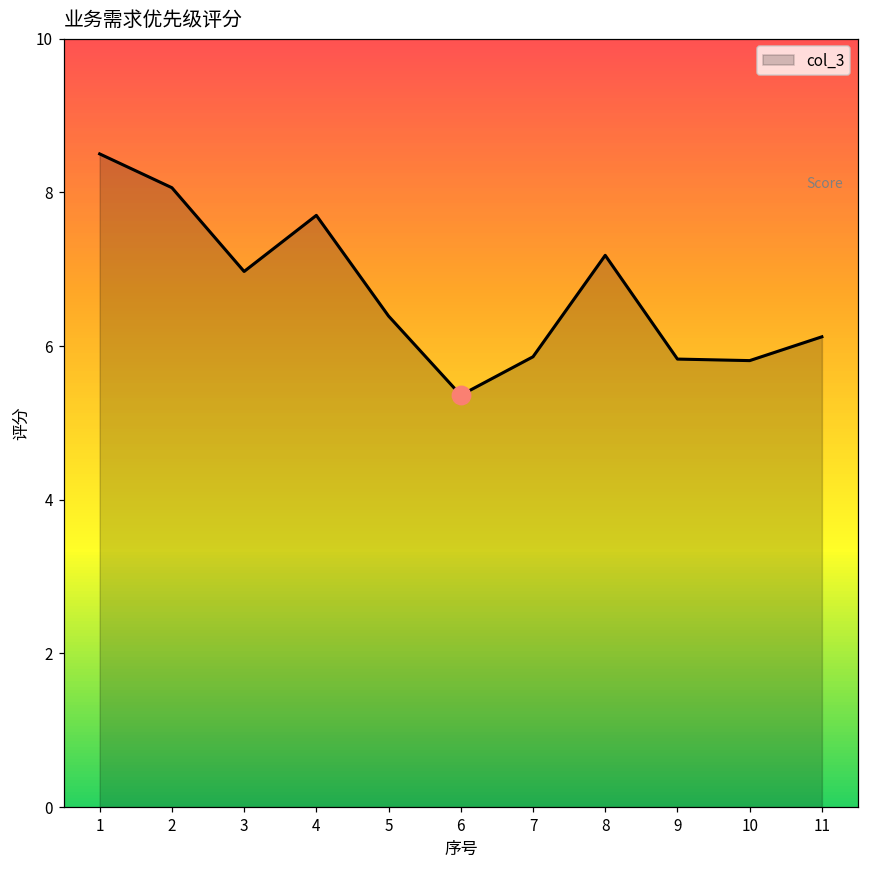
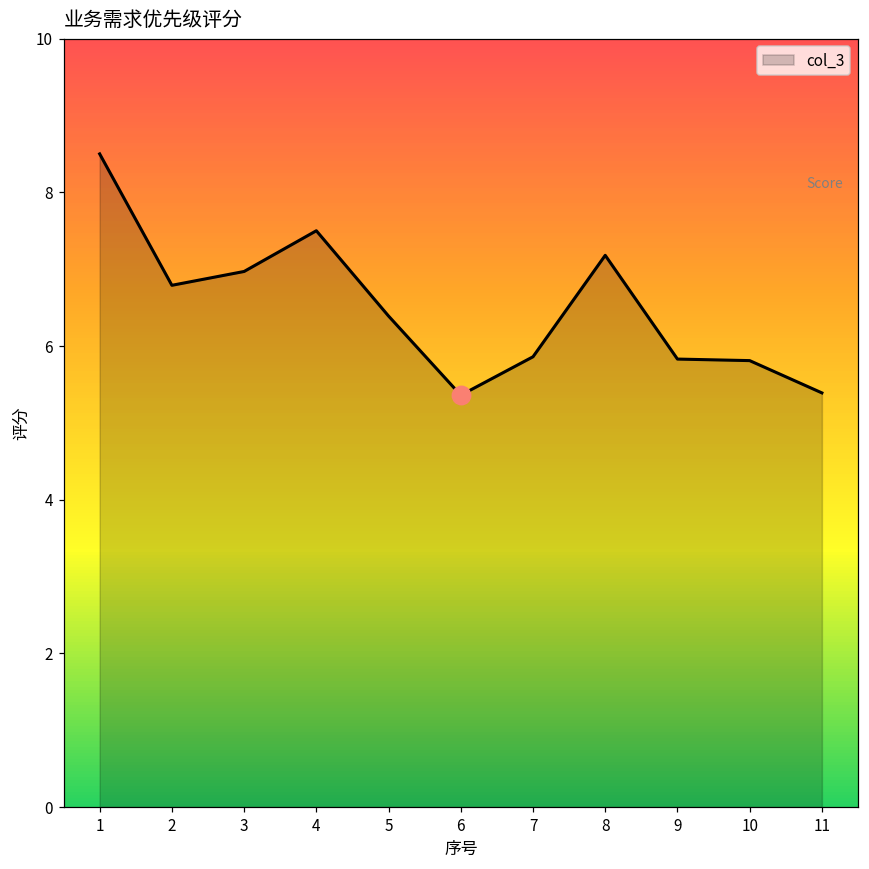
col_3, 2: 8.1 -> 6.8
col_3, 4: 7.7 -> 7.5
col_3, 11: 6.1 -> 5.4
